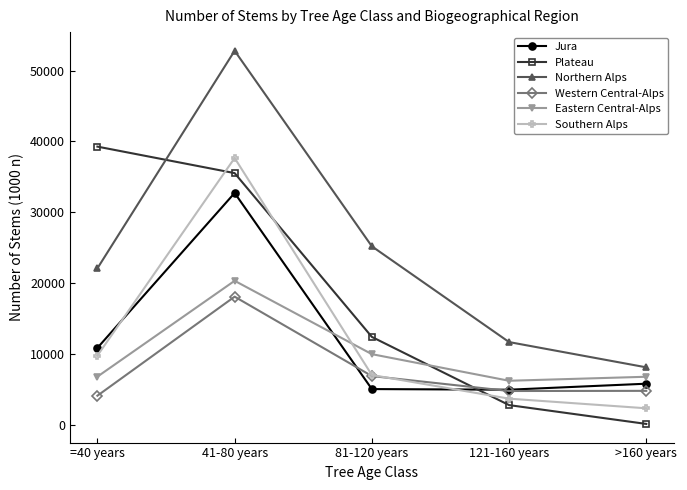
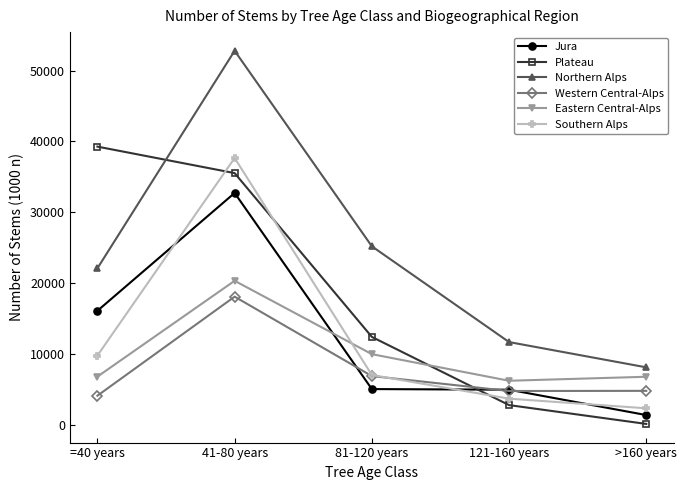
Jura, =40 years: 11000 -> 16000
Jura, >160 years: 6000 -> 1000
